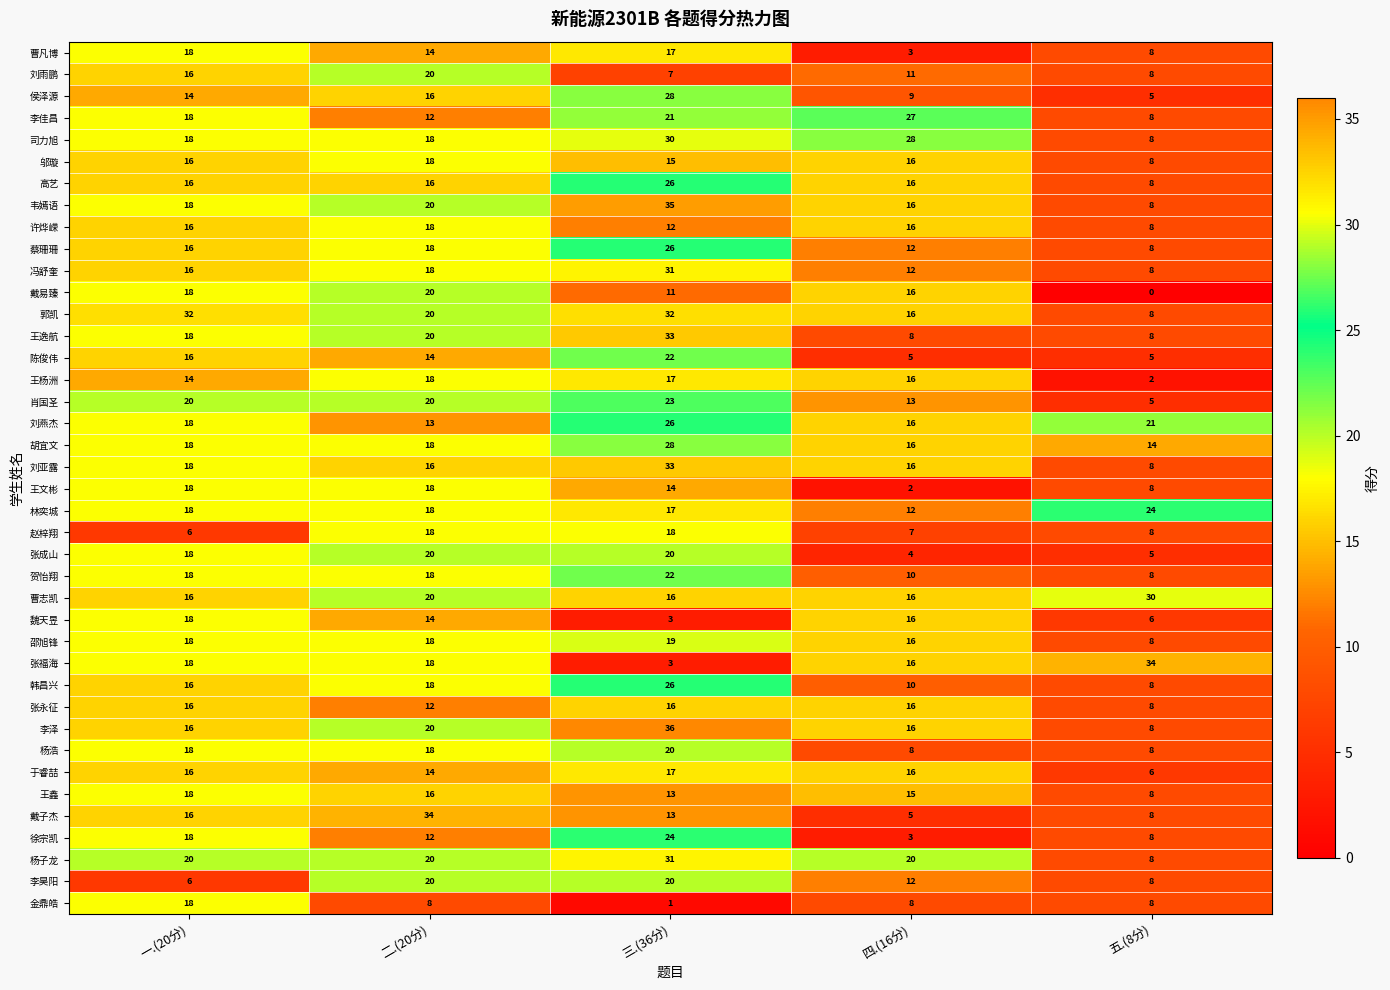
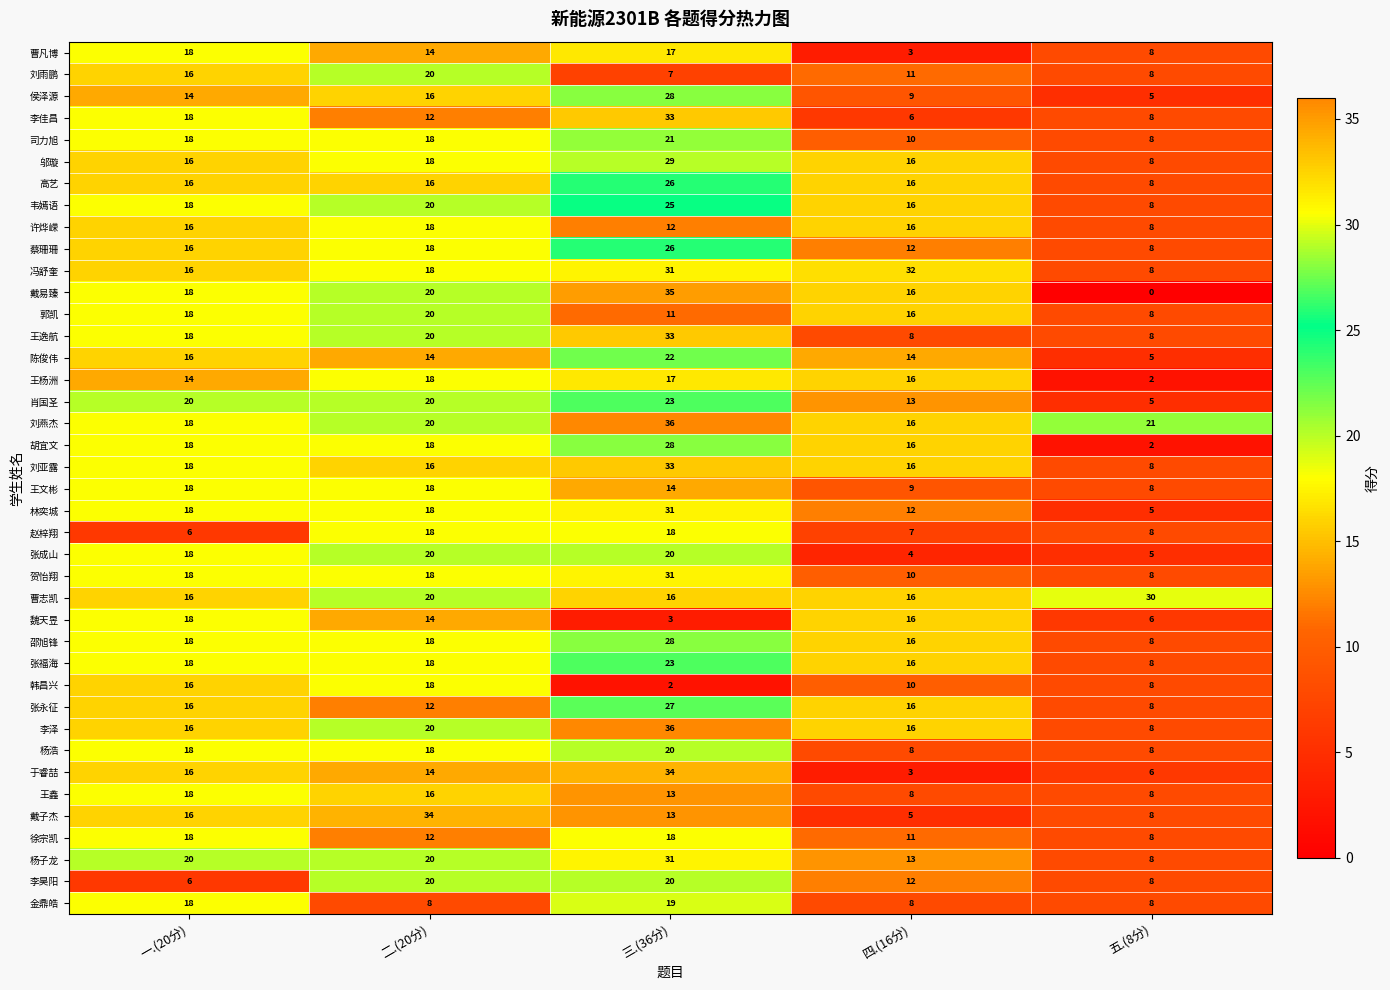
李佳昌, 三.(36分): 21 -> 33
李佳昌, 四.(16分): 27 -> 6
司力旭, 三.(36分): 30 -> 21
司力旭, 四.(16分): 28 -> 10
邬璇, 三.(36分): 15 -> 29
韦嫣语, 三.(36分): 35 -> 25
冯舒奎, 四.(16分): 12 -> 32
戴易臻, 三.(36分): 11 -> 35
郭凯, 一.(20分): 32 -> 18
郭凯, 三.(36分): 32 -> 11
陈俊伟, 四.(16分): 5 -> 14
刘燕杰, 二.(20分): 13 -> 20
刘燕杰, 三.(36分): 26 -> 36
胡宜文, 五.(8分): 14 -> 2
王文彬, 四.(16分): 2 -> 9
林奕城, 三.(36分): 17 -> 31
林奕城, 五.(8分): 24 -> 5
贺怡翔, 三.(36分): 22 -> 31
邵旭锋, 三.(36分): 19 -> 28
张福海, 三.(36分): 3 -> 23
张福海, 五.(8分): 34 -> 8
韩昌兴, 三.(36分): 26 -> 2
张永征, 三.(36分): 16 -> 27
于睿喆, 三.(36分): 17 -> 34
于睿喆, 四.(16分): 16 -> 3
王鑫, 四.(16分): 15 -> 8
徐宗凯, 三.(36分): 24 -> 18
徐宗凯, 四.(16分): 3 -> 11
杨子龙, 四.(16分): 20 -> 13
金鼎皓, 三.(36分): 1 -> 19
